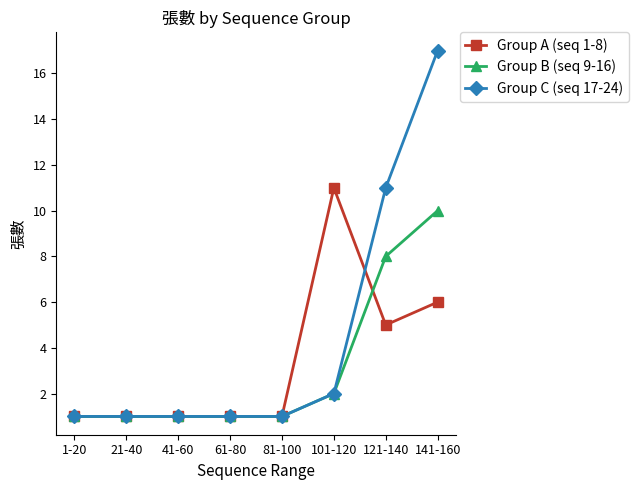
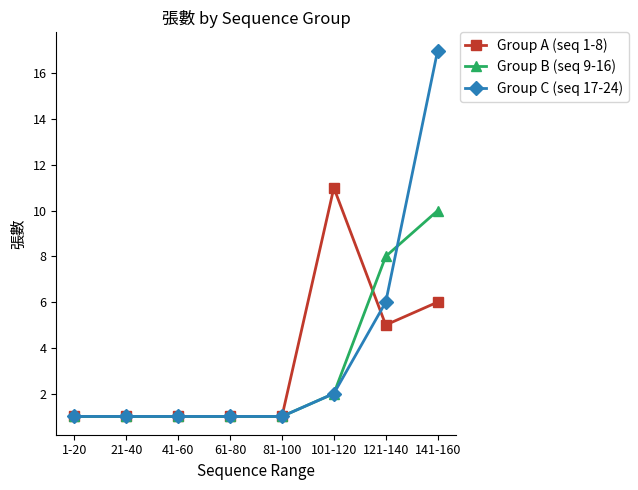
Group C (seq 17-24), 121-140: 11 -> 6
